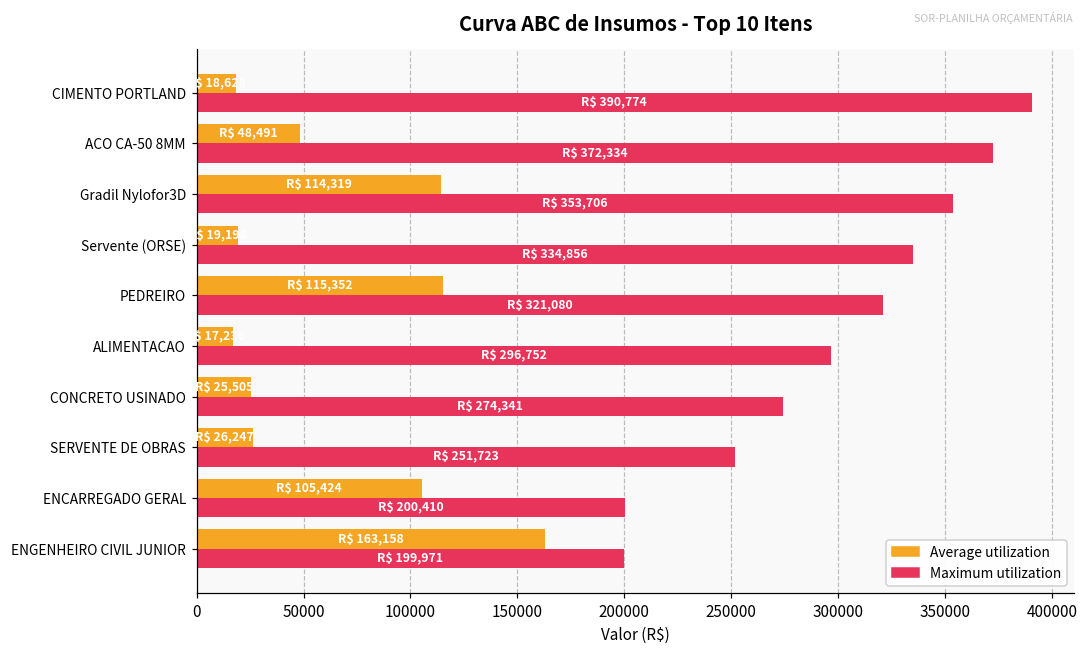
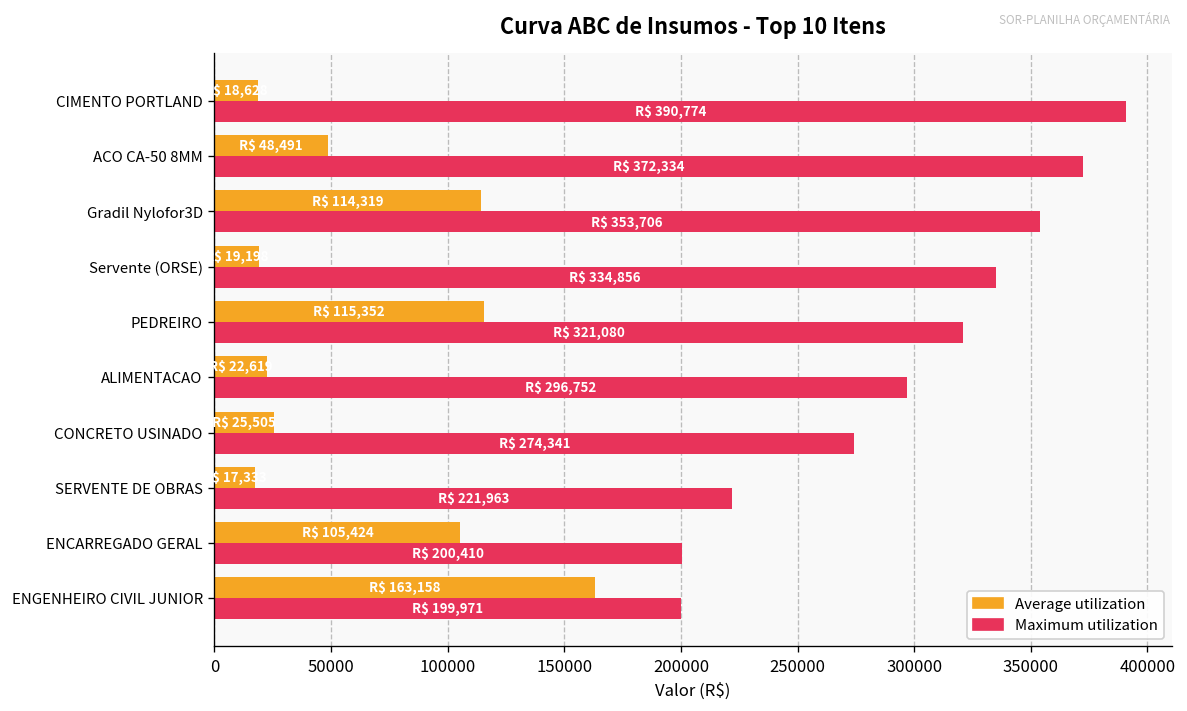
Average utilization, ALIMENTACAO: 17,236 -> 22,619
Average utilization, SERVENTE DE OBRAS: 26,247 -> 17,333
Maximum utilization, SERVENTE DE OBRAS: 251,723 -> 221,963
